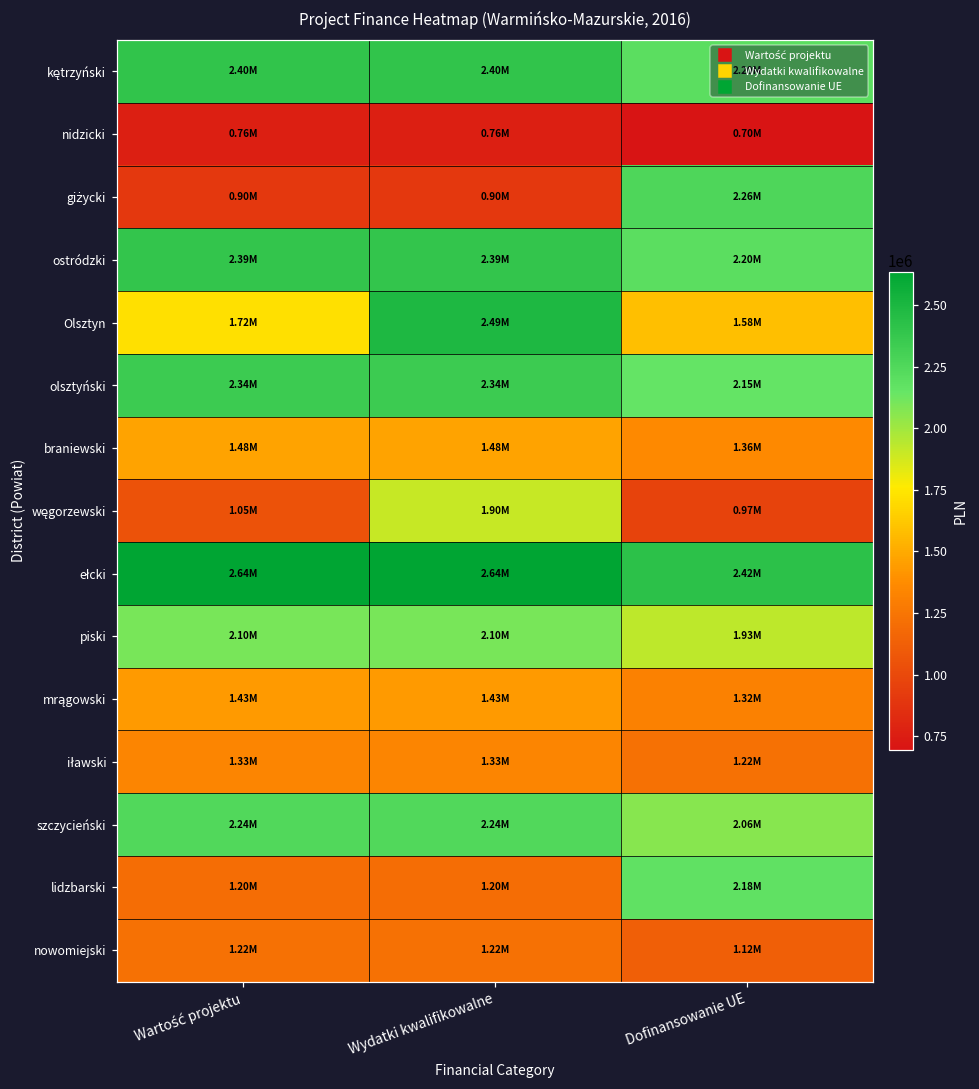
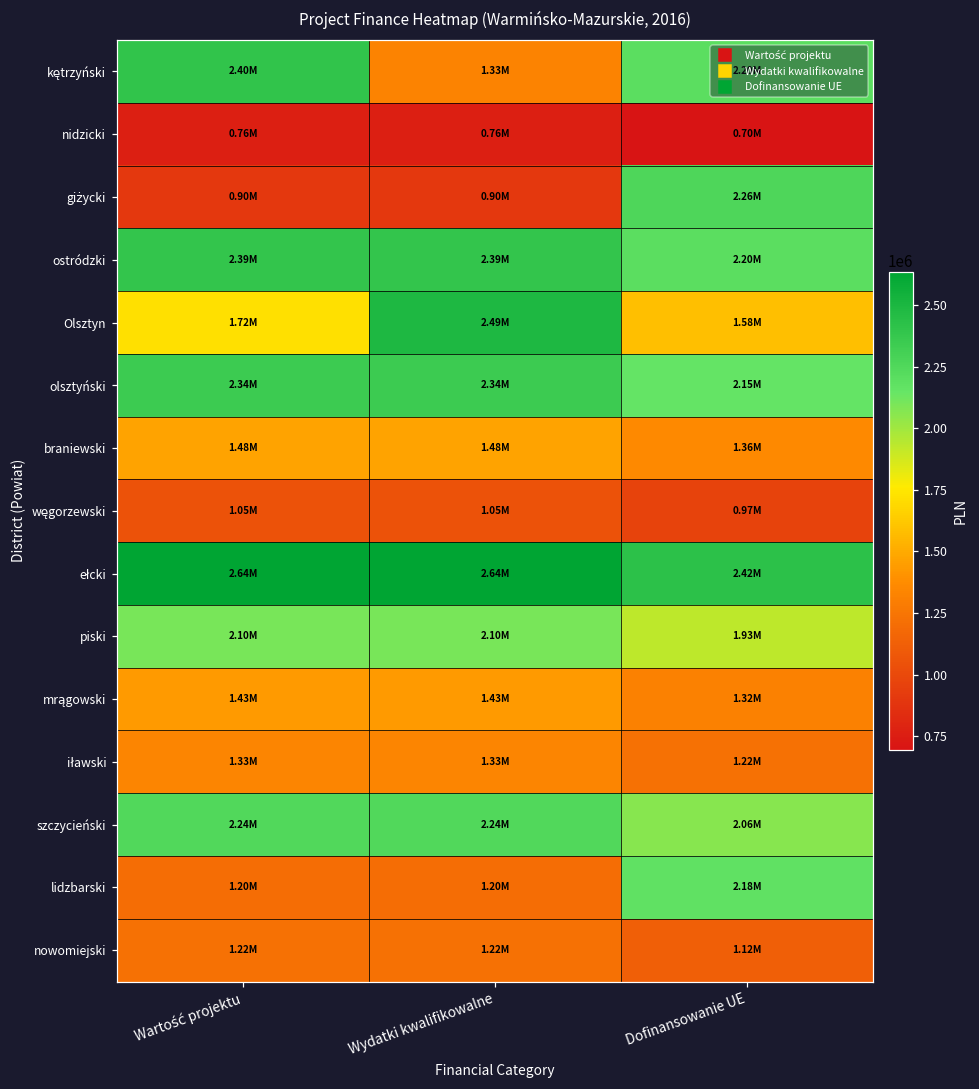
kętrzyński, Wydatki kwalifikowalne: 2.40M -> 1.33M
węgorzewski, Wydatki kwalifikowalne: 1.90M -> 1.05M
